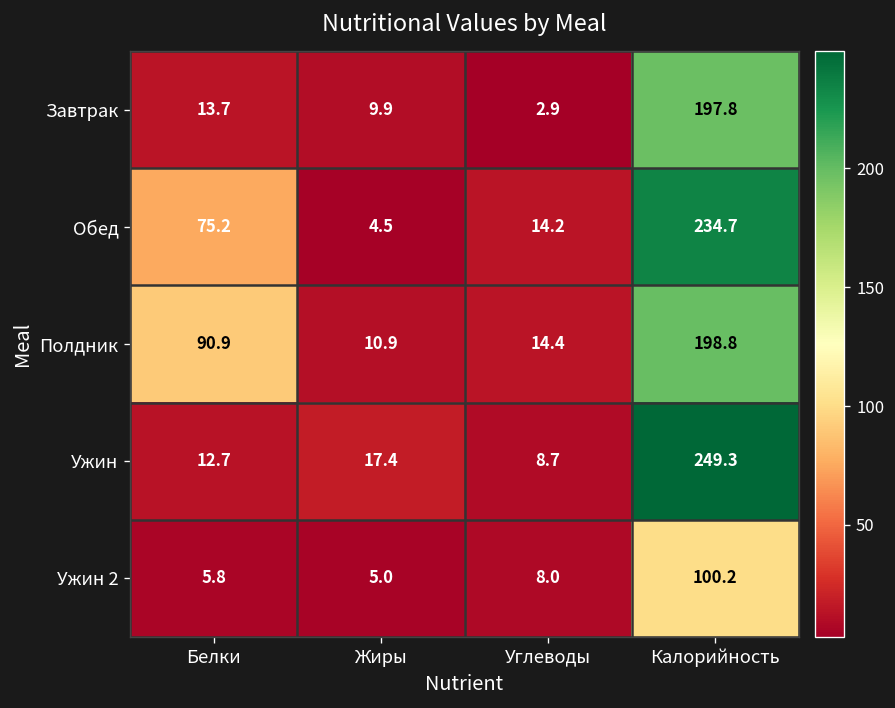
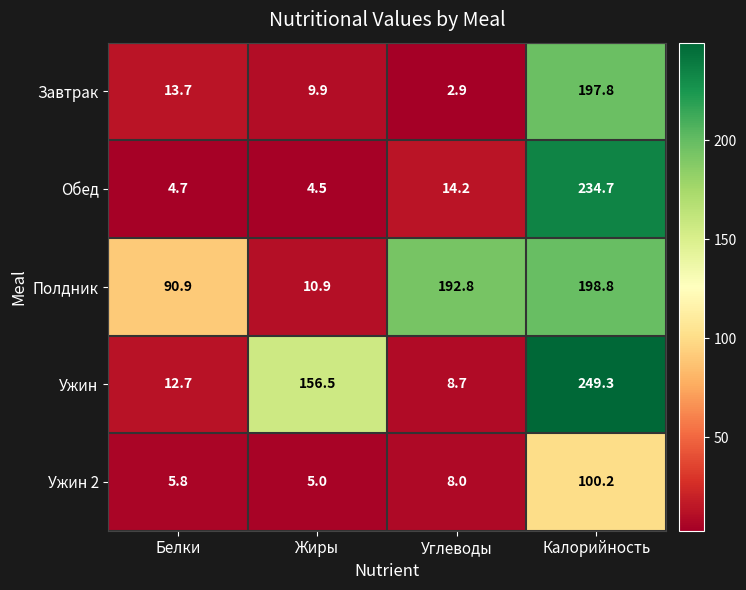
Обед, Белки: 75.2 -> 4.7
Полдник, Углеводы: 14.4 -> 192.8
Ужин, Жиры: 17.4 -> 156.5
